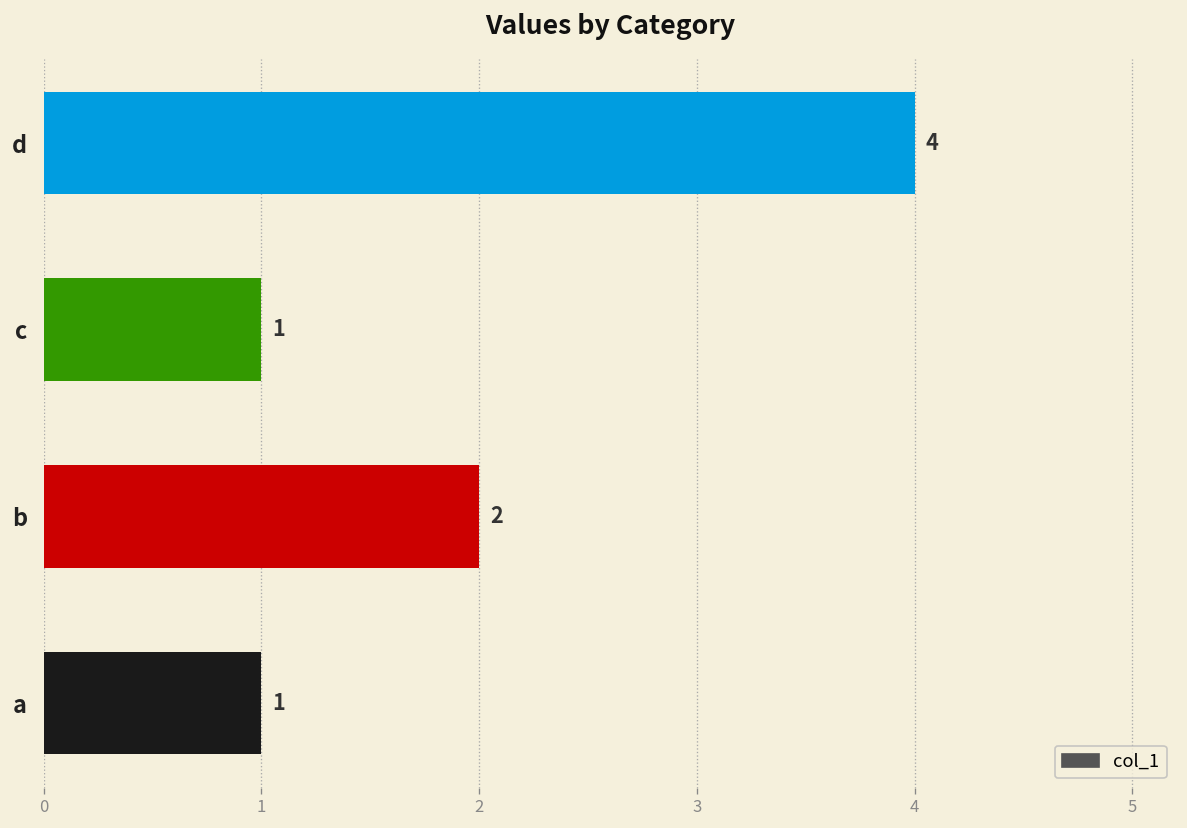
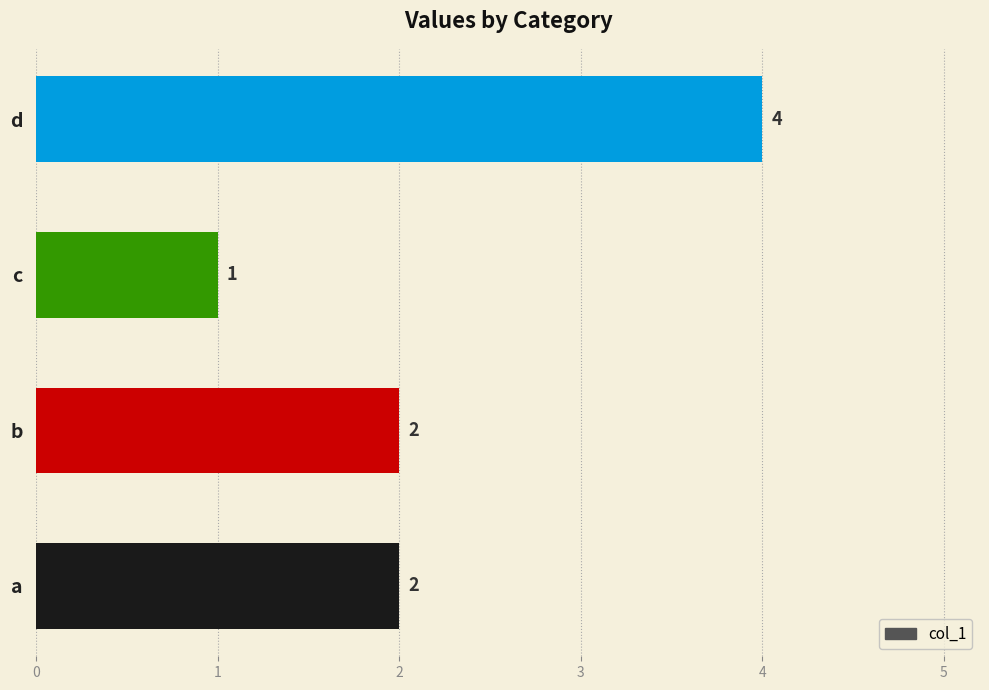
a: 1 -> 2
